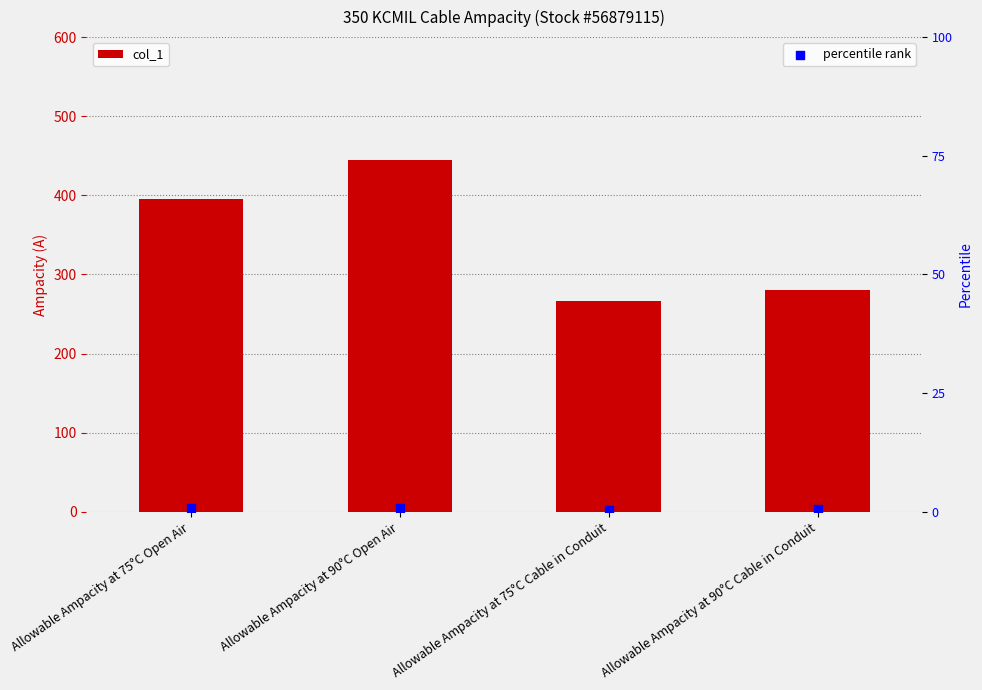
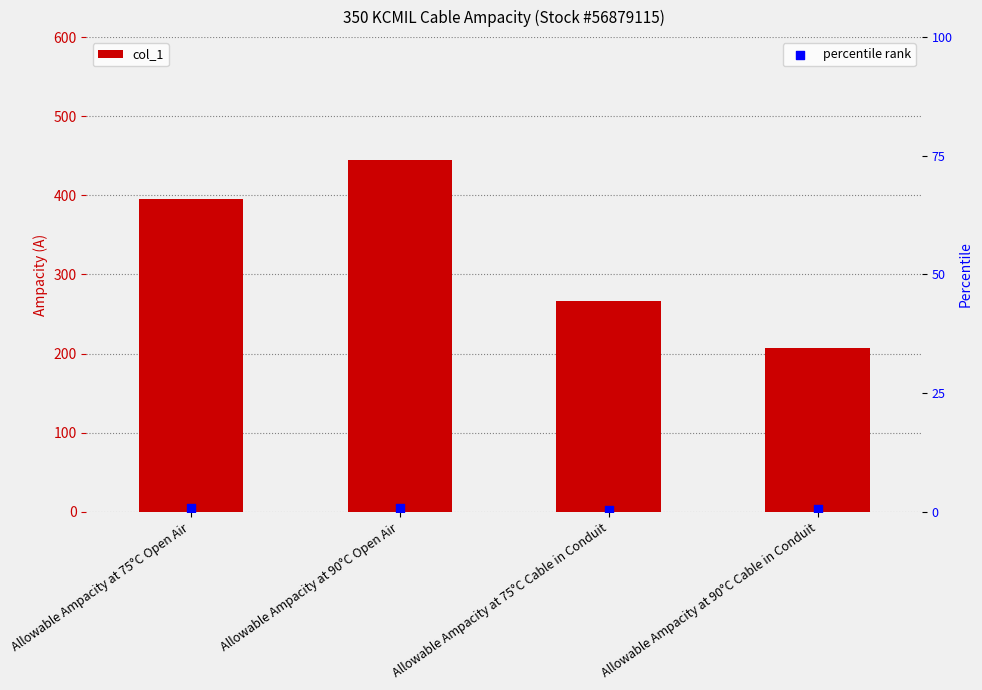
col_1, Allowable Ampacity at 90°C Cable in Conduit: 280 -> 210
